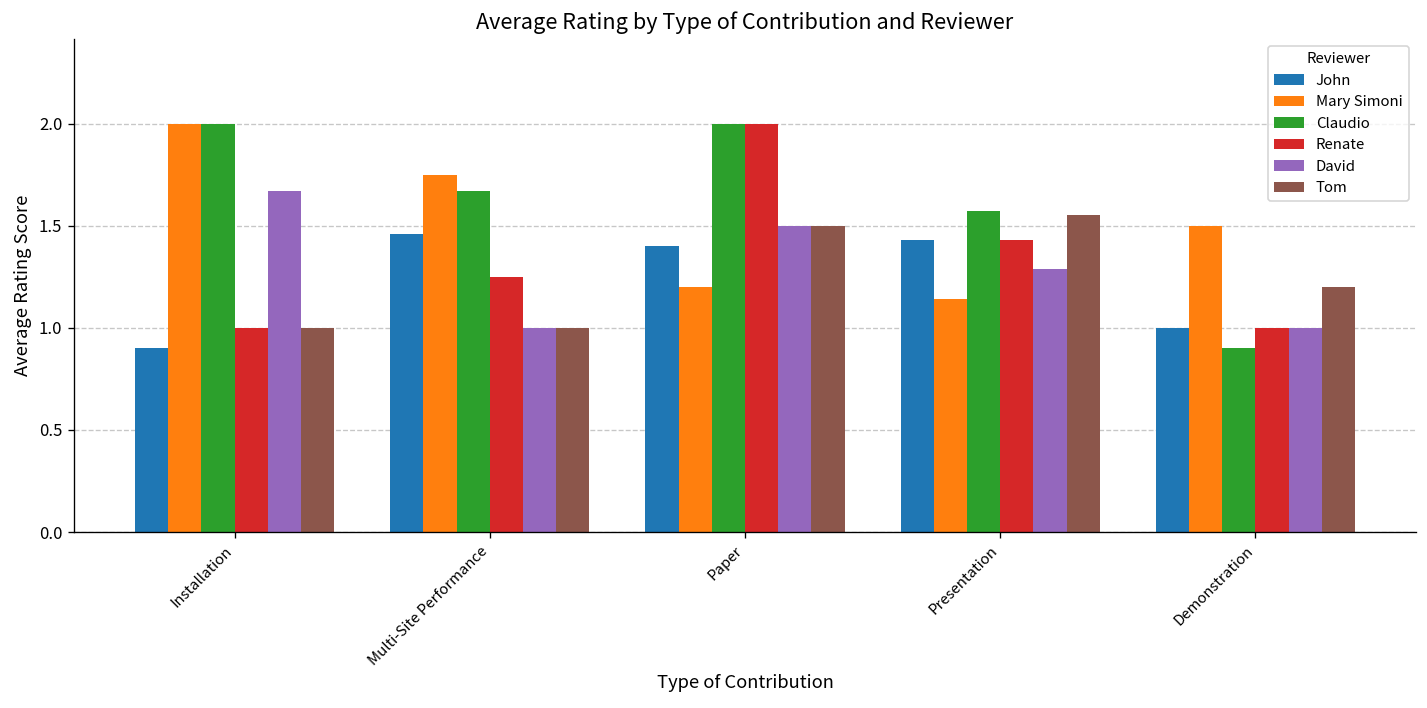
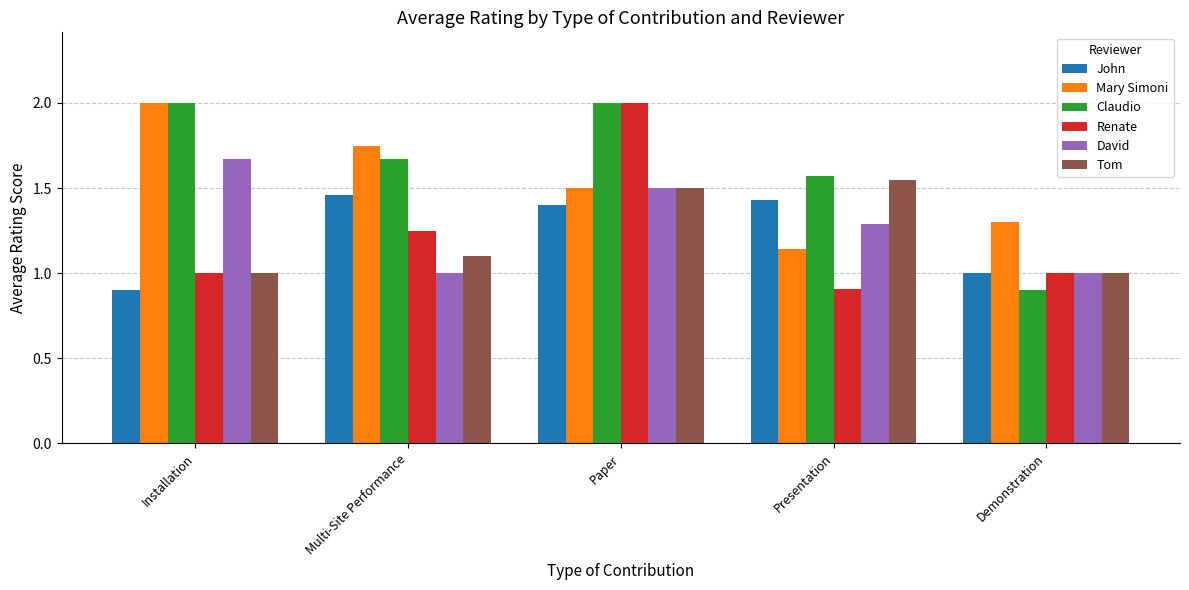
Tom, Multi-Site Performance: 1.0 -> 1.1
Mary Simoni, Paper: 1.2 -> 1.5
Renate, Presentation: 1.43 -> 0.91
Mary Simoni, Demonstration: 1.5 -> 1.3
Tom, Demonstration: 1.2 -> 1.0
